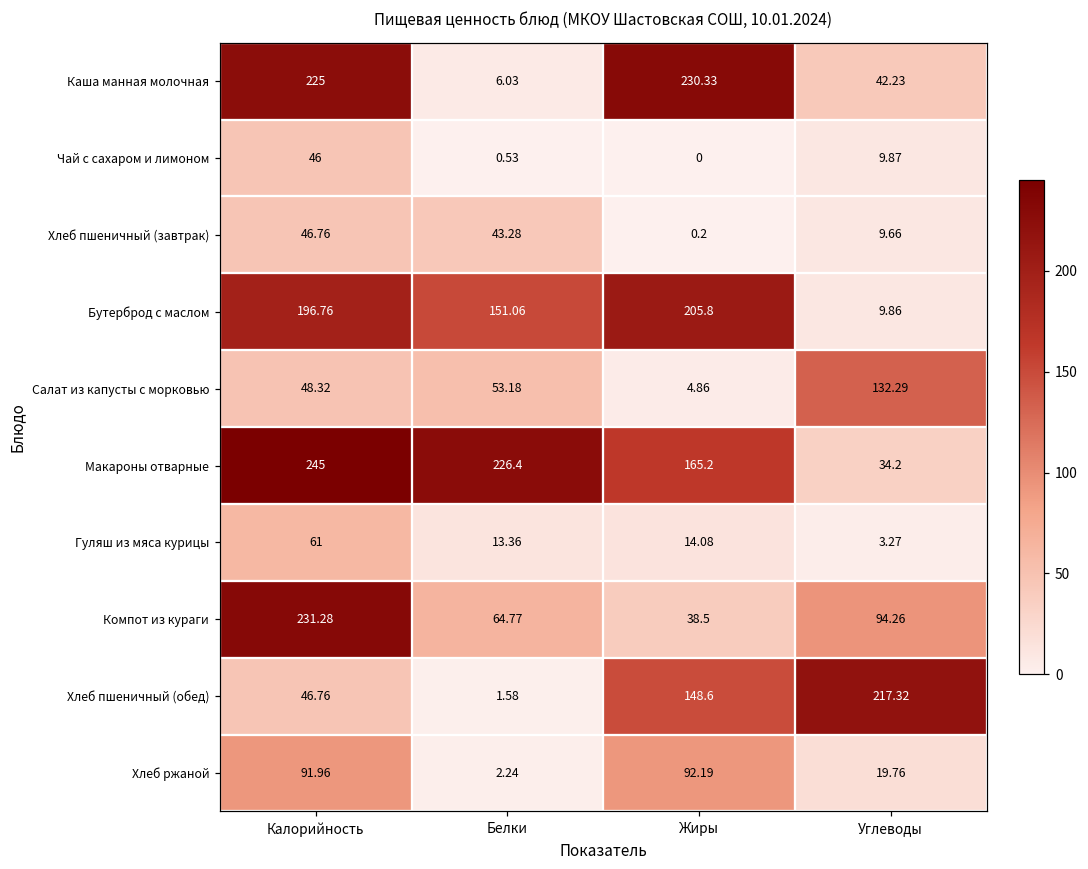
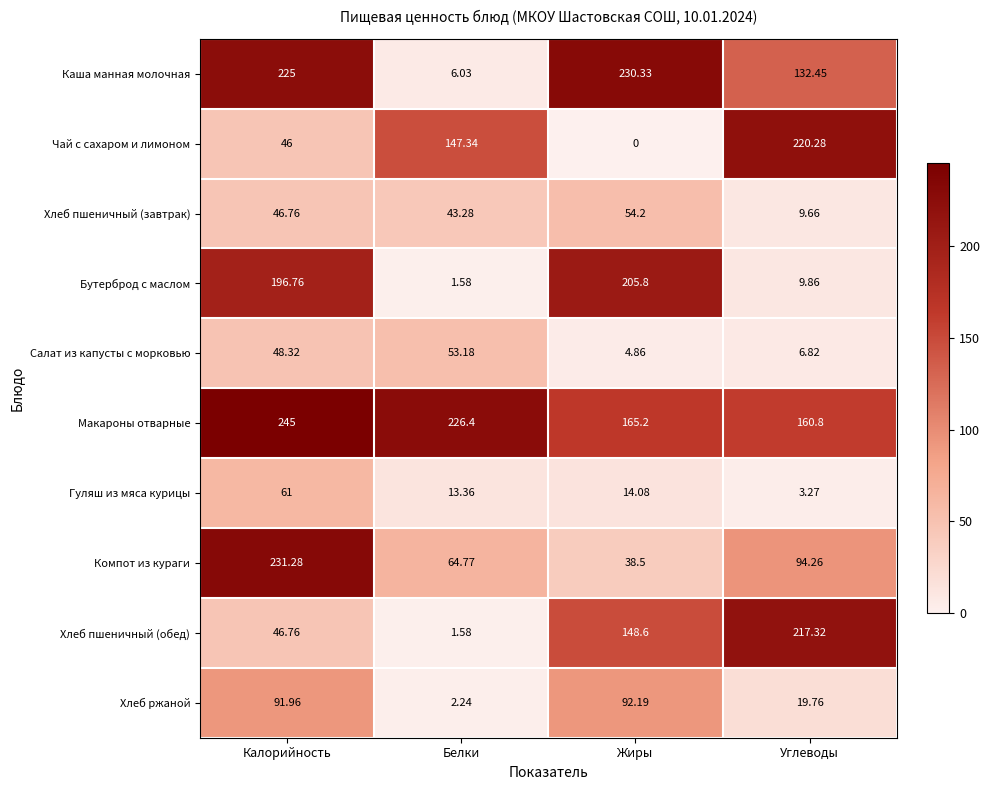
Каша манная молочная, Углеводы: 42.23 -> 132.45
Чай с сахаром и лимоном, Белки: 0.53 -> 147.34
Чай с сахаром и лимоном, Углеводы: 9.87 -> 220.28
Хлеб пшеничный (завтрак), Жиры: 0.2 -> 54.2
Бутерброд с маслом, Белки: 151.06 -> 1.58
Салат из капусты с морковью, Углеводы: 132.29 -> 6.82
Макароны отварные, Углеводы: 34.2 -> 160.8
